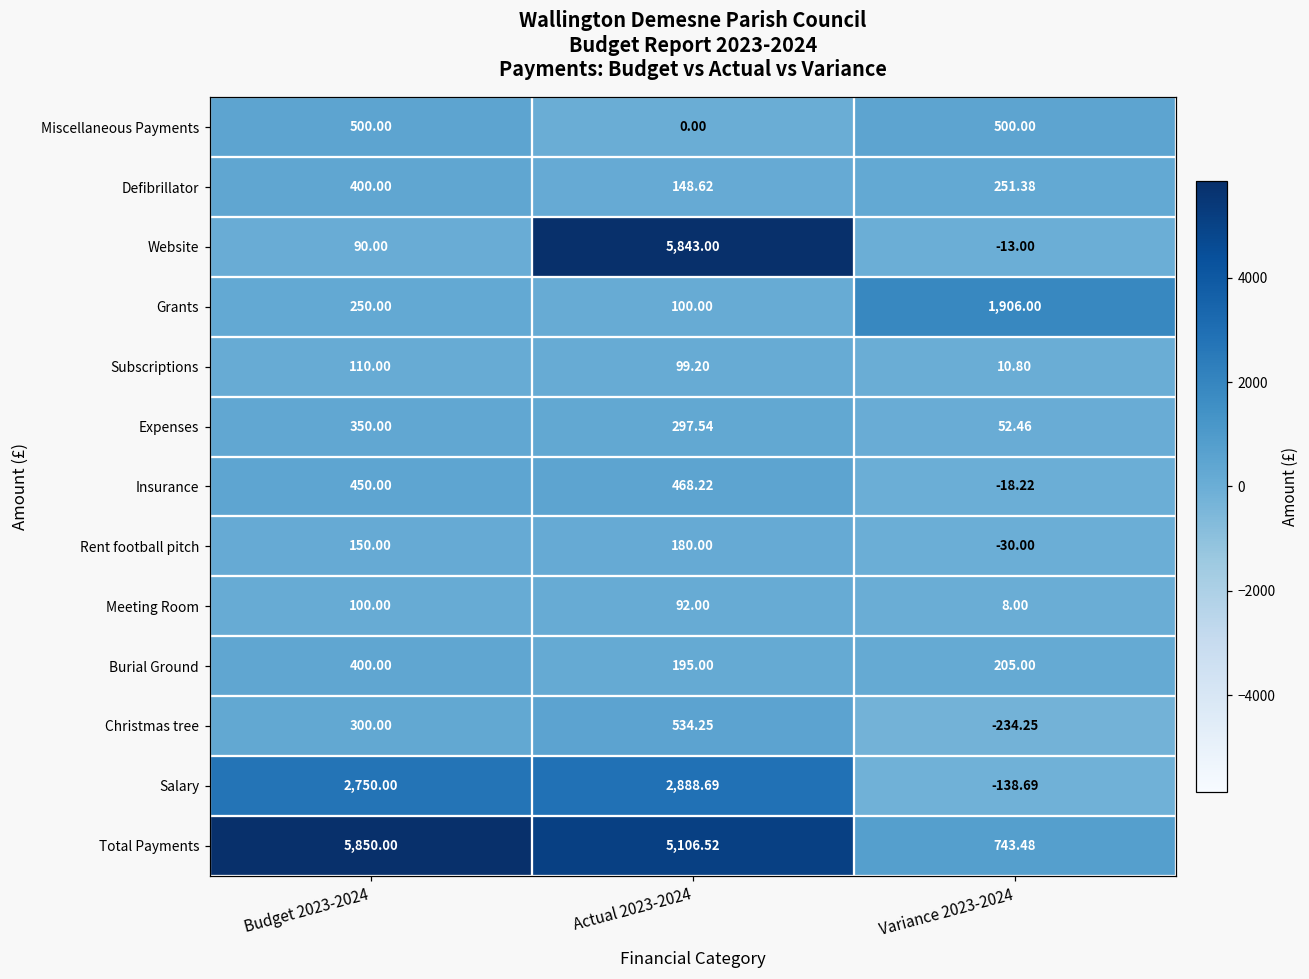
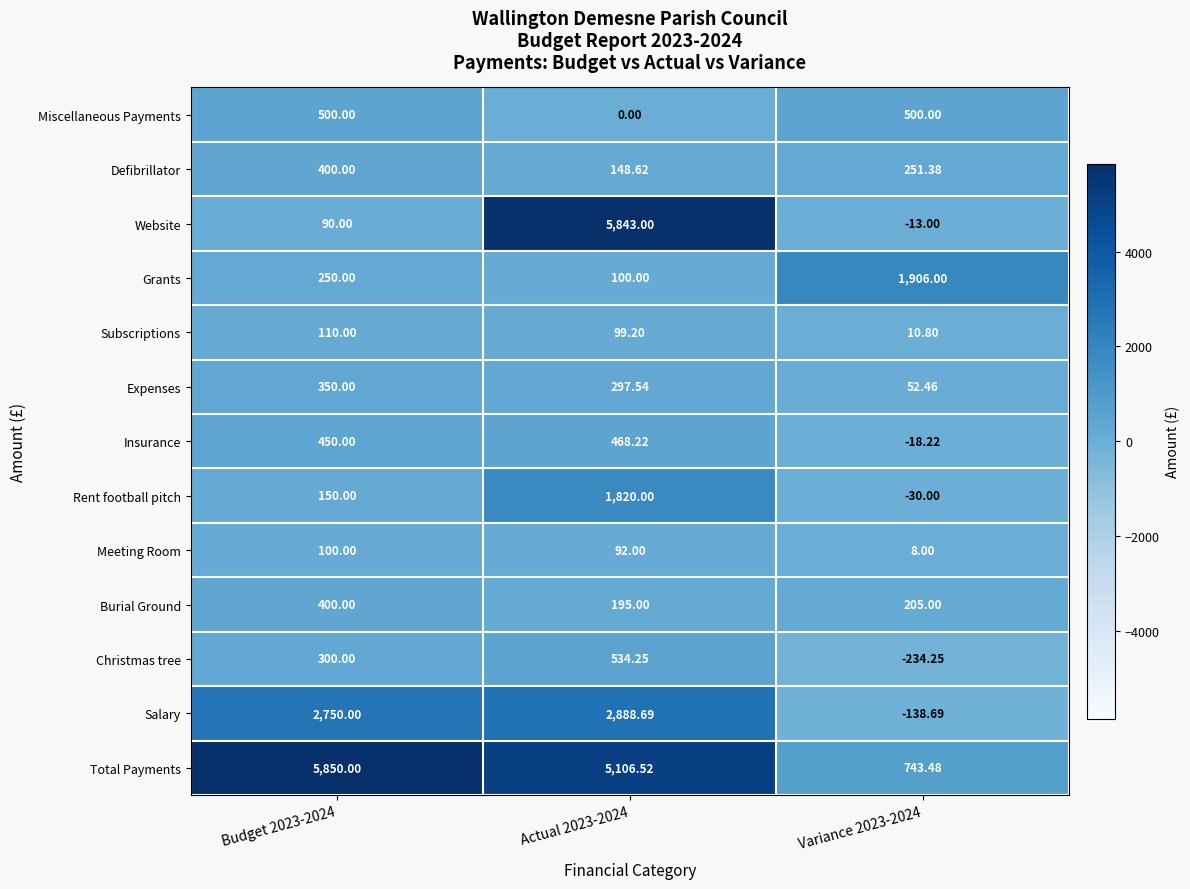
Rent football pitch, Actual 2023-2024: 180.00 -> 1,820.00
